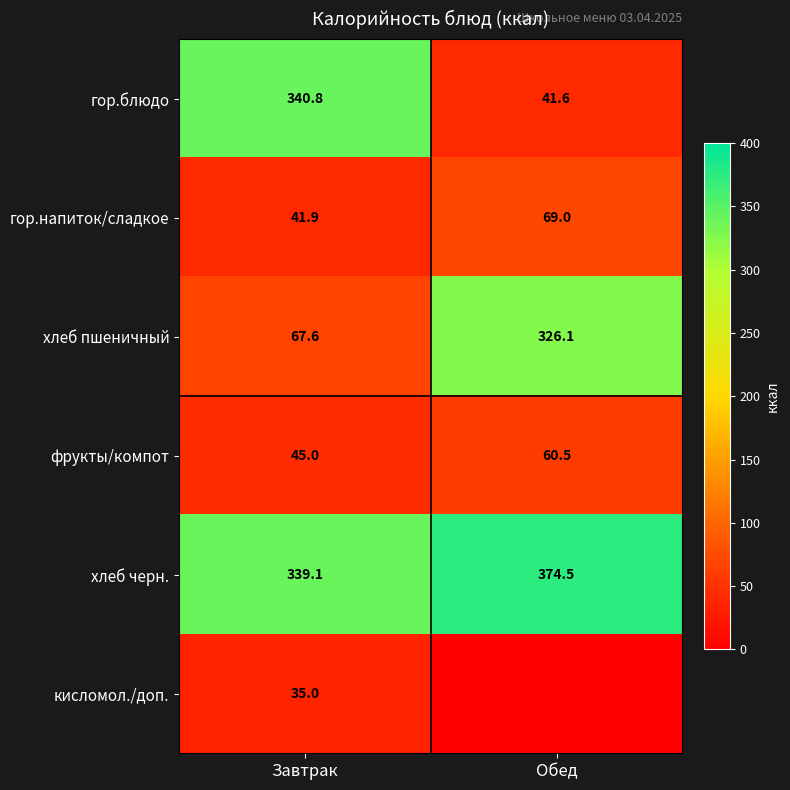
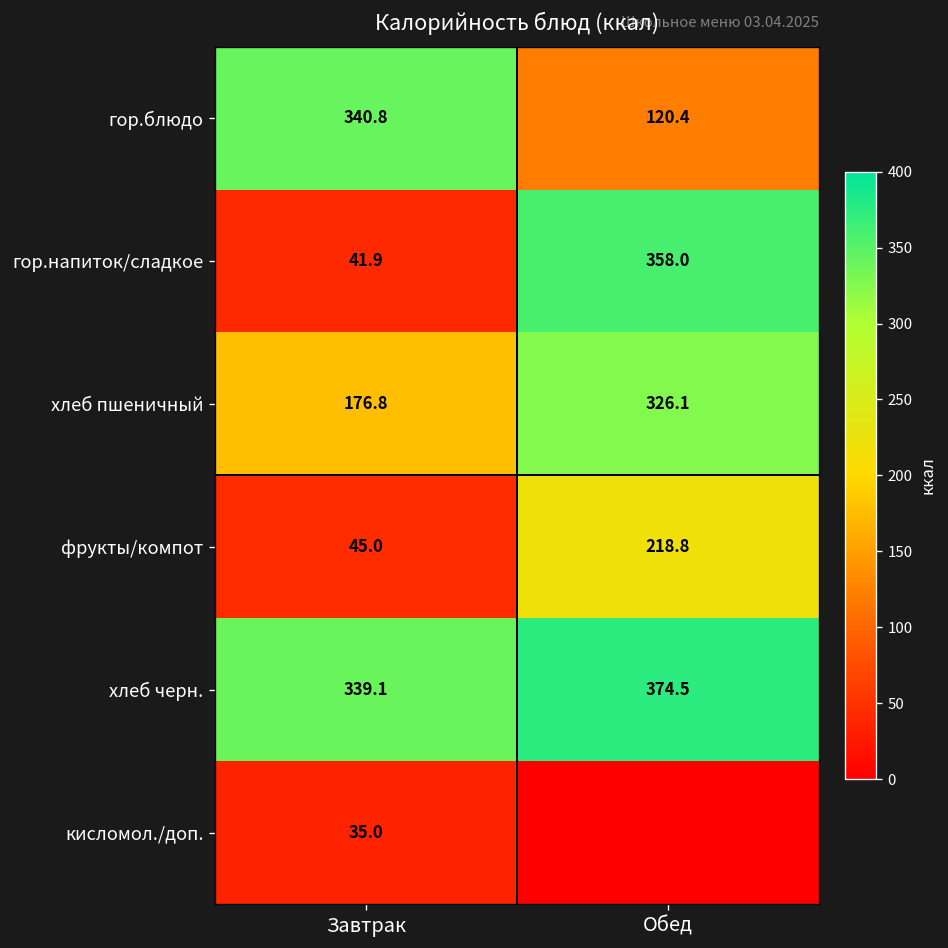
гор.блюдо, Обед: 41.6 -> 120.4
гор.напиток/сладкое, Обед: 69.0 -> 358.0
хлеб пшеничный, Завтрак: 67.6 -> 176.8
фрукты/компот, Обед: 60.5 -> 218.8
